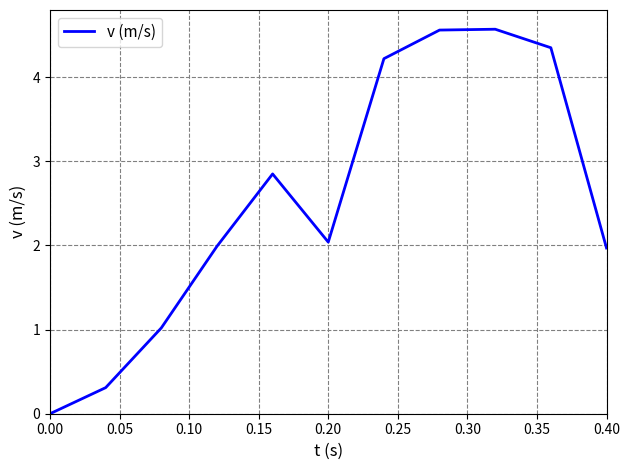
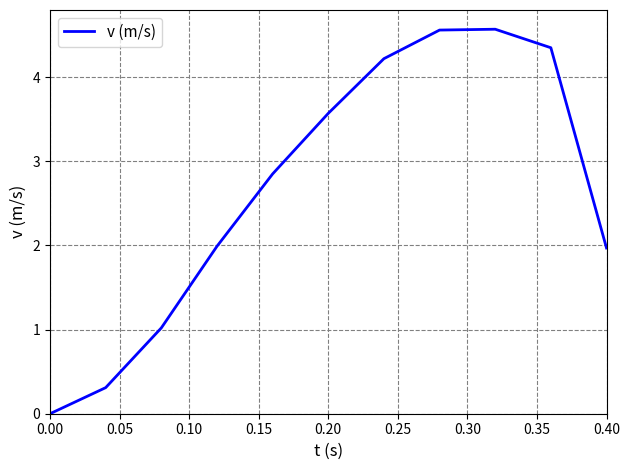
0.20: 2.0 -> 3.6
